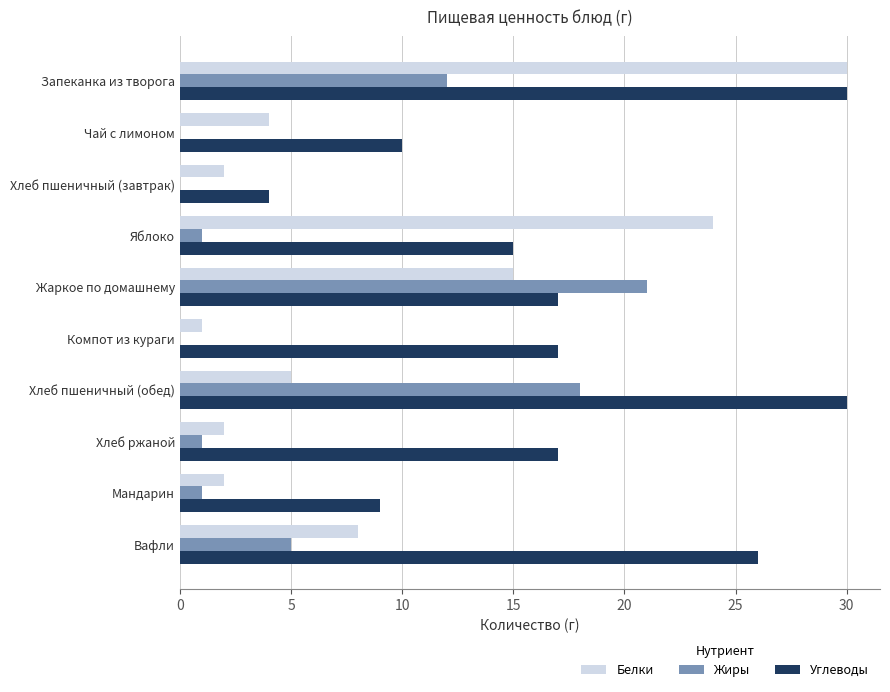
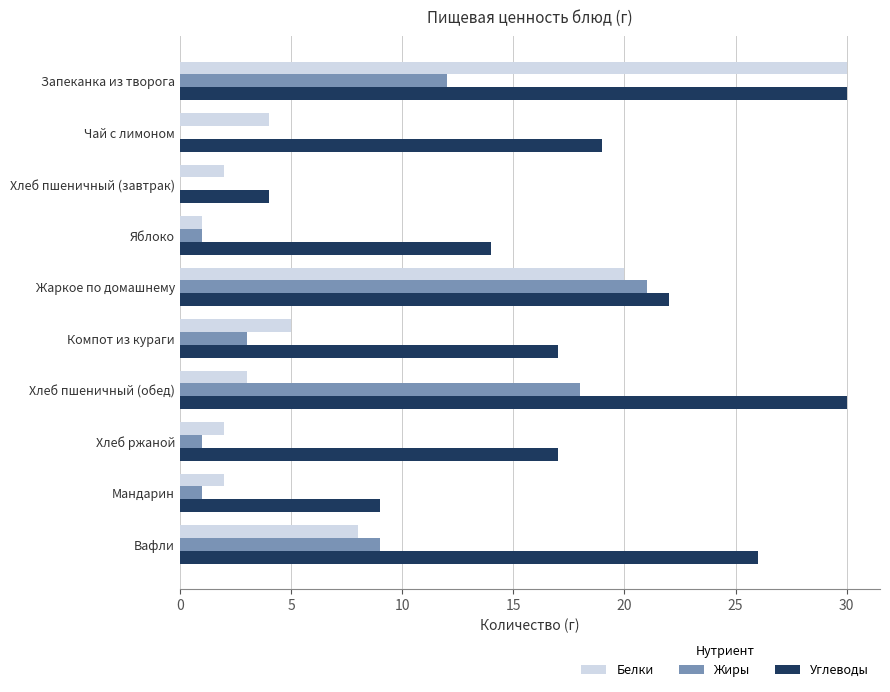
Углеводы, Чай с лимоном: 10 -> 19
Белки, Яблоко: 24 -> 1
Углеводы, Яблоко: 15 -> 14
Белки, Жаркое по домашнему: 15 -> 20
Углеводы, Жаркое по домашнему: 17 -> 22
Белки, Компот из кураги: 1 -> 5
Жиры, Компот из кураги: 0 -> 3
Белки, Хлеб пшеничный (обед): 5 -> 3
Жиры, Вафли: 5 -> 9
